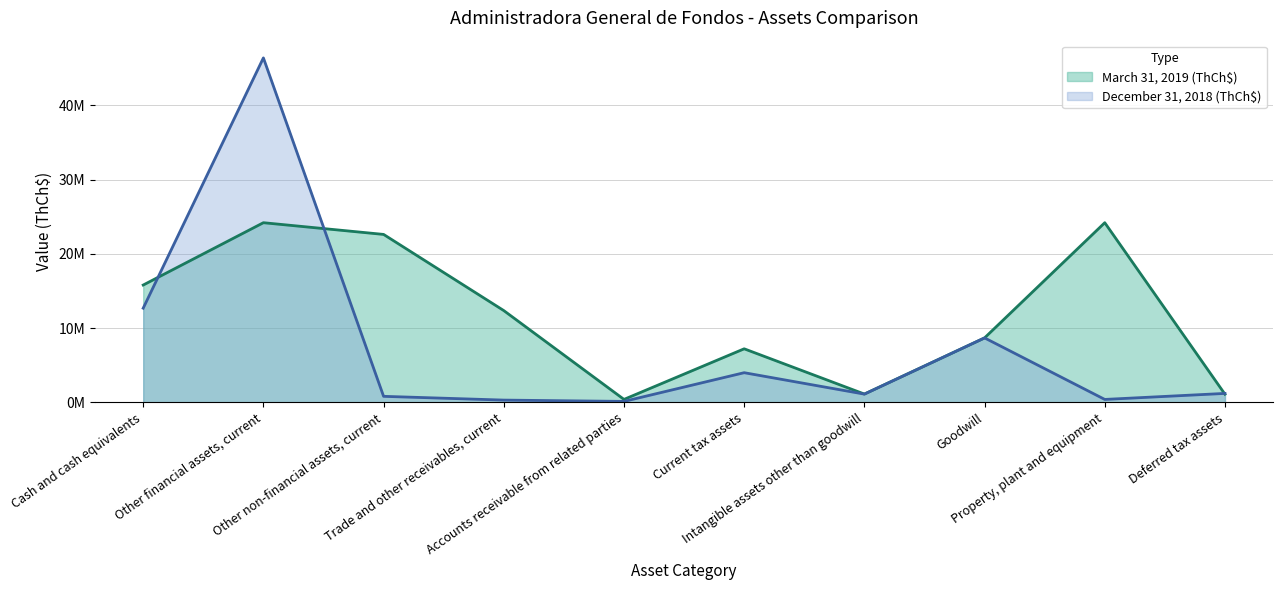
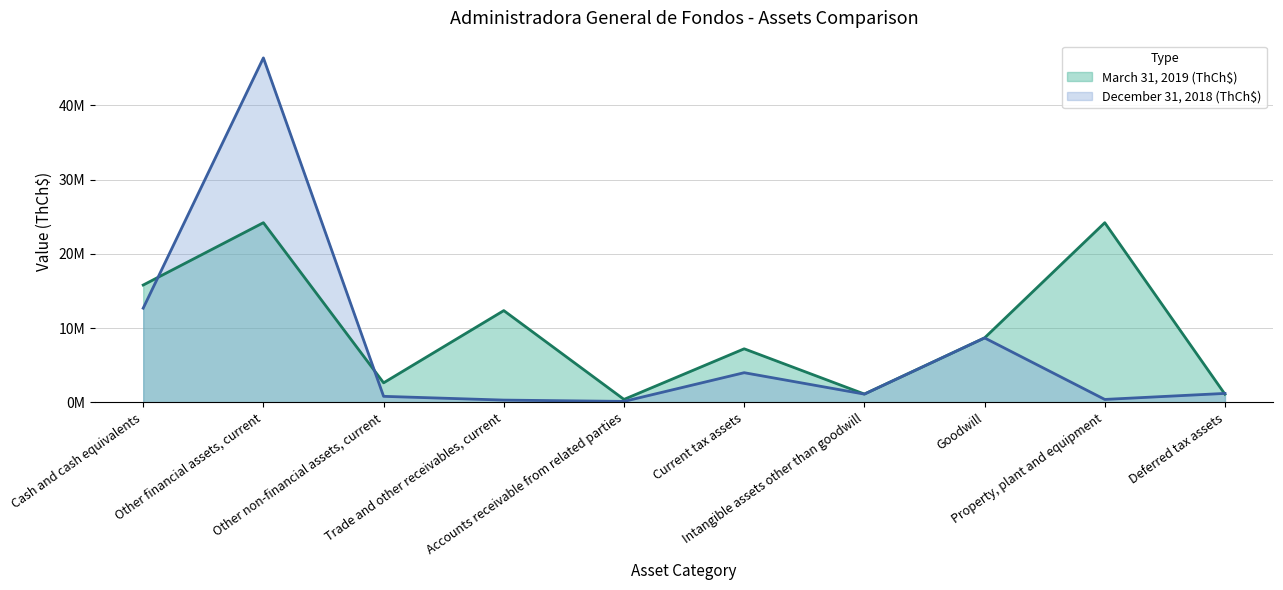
March 31, 2019 (ThCh$), Other non-financial assets, current: 23000000 -> 3000000
